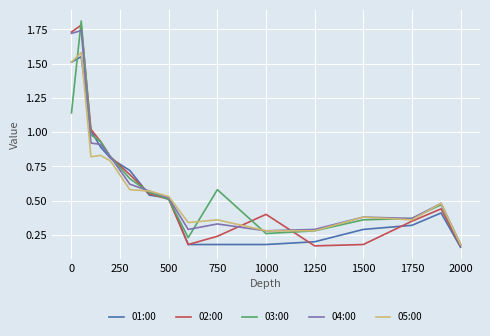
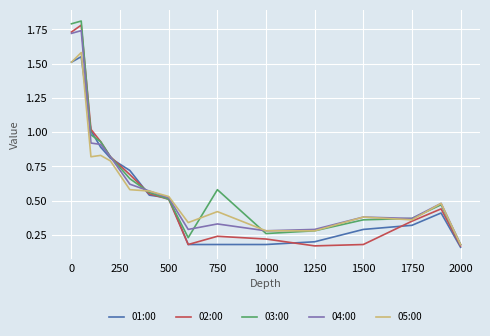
03:00, 0: 1.14 -> 1.79
05:00, 750: 0.36 -> 0.42
02:00, 1000: 0.40 -> 0.22
